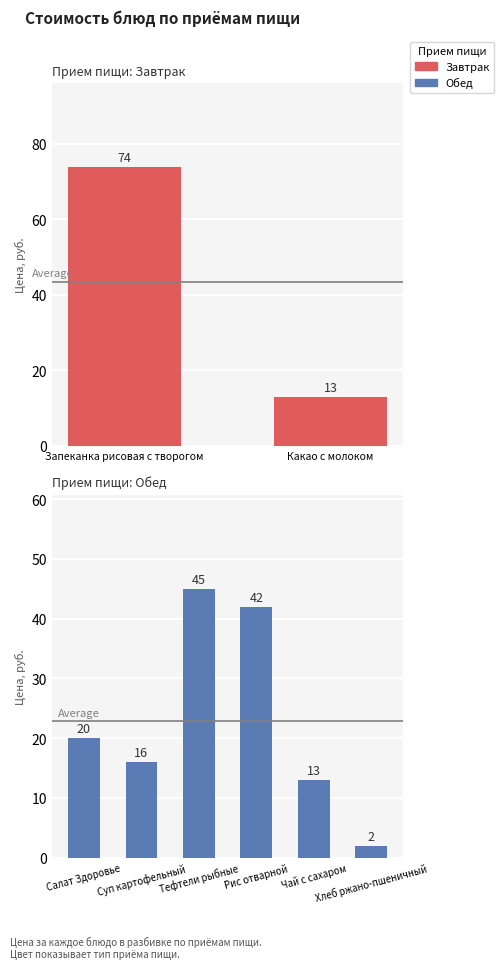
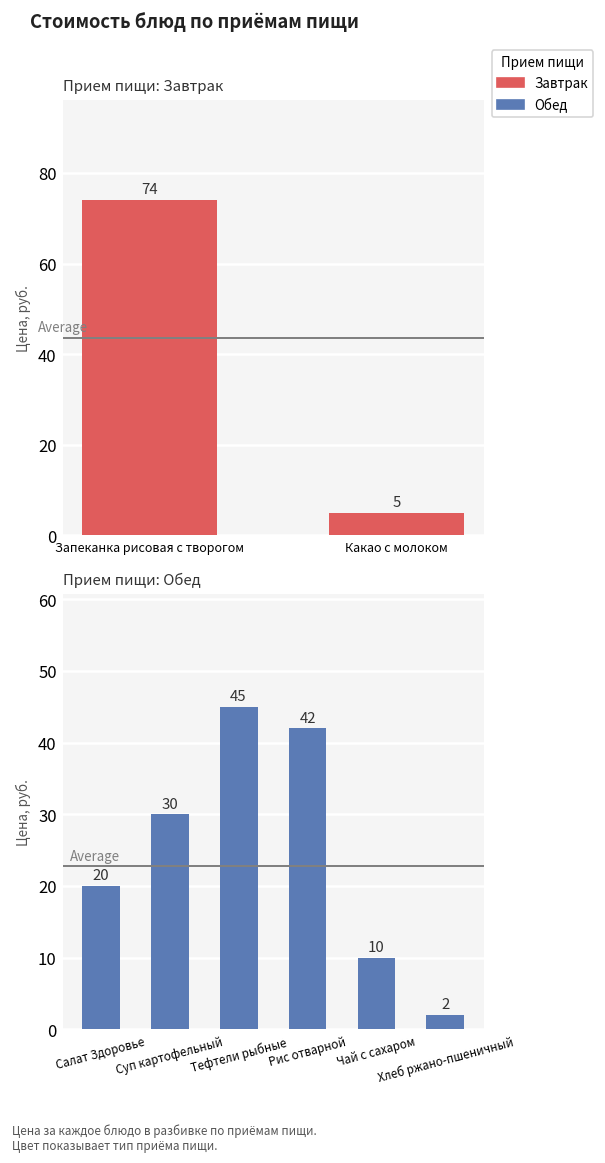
Прием пищи: Завтрак, Какао с молоком: 13 -> 5
Прием пищи: Обед, Суп картофельный: 16 -> 30
Прием пищи: Обед, Чай с сахаром: 13 -> 10
